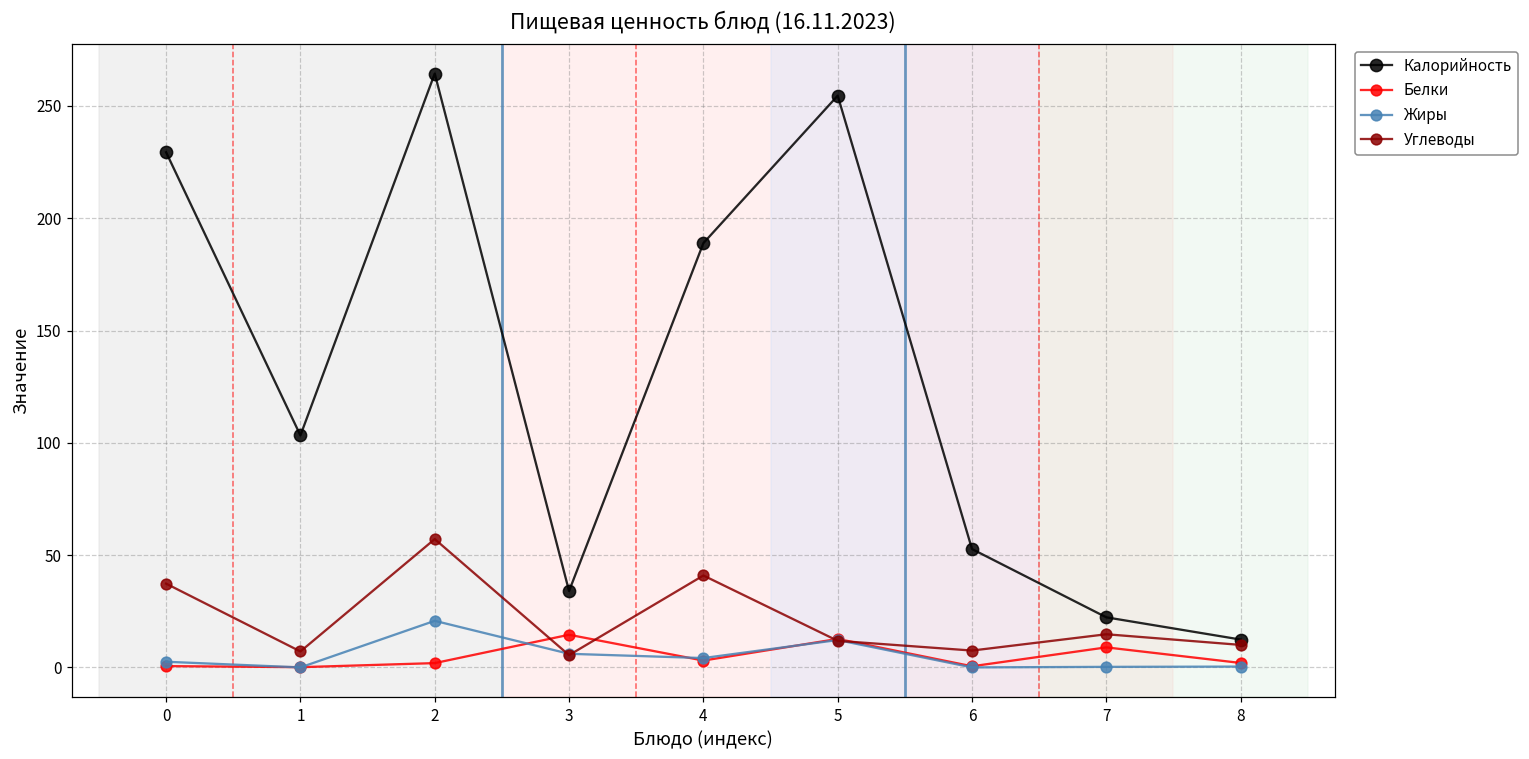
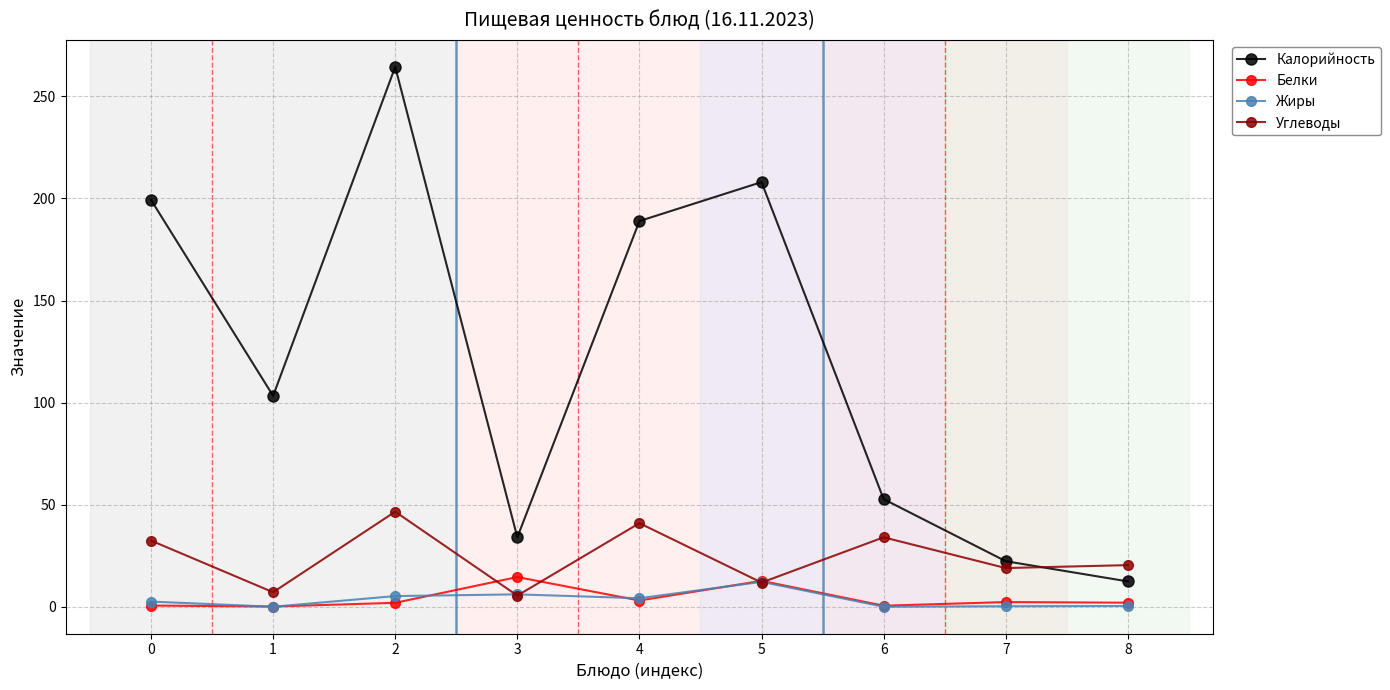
Калорийность, 0: 229 -> 199
Углеводы, 0: 37 -> 32
Жиры, 2: 21 -> 5
Углеводы, 2: 57 -> 47
Калорийность, 5: 255 -> 208
Углеводы, 6: 8 -> 34
Белки, 7: 9 -> 2
Углеводы, 7: 15 -> 19
Углеводы, 8: 10 -> 20
